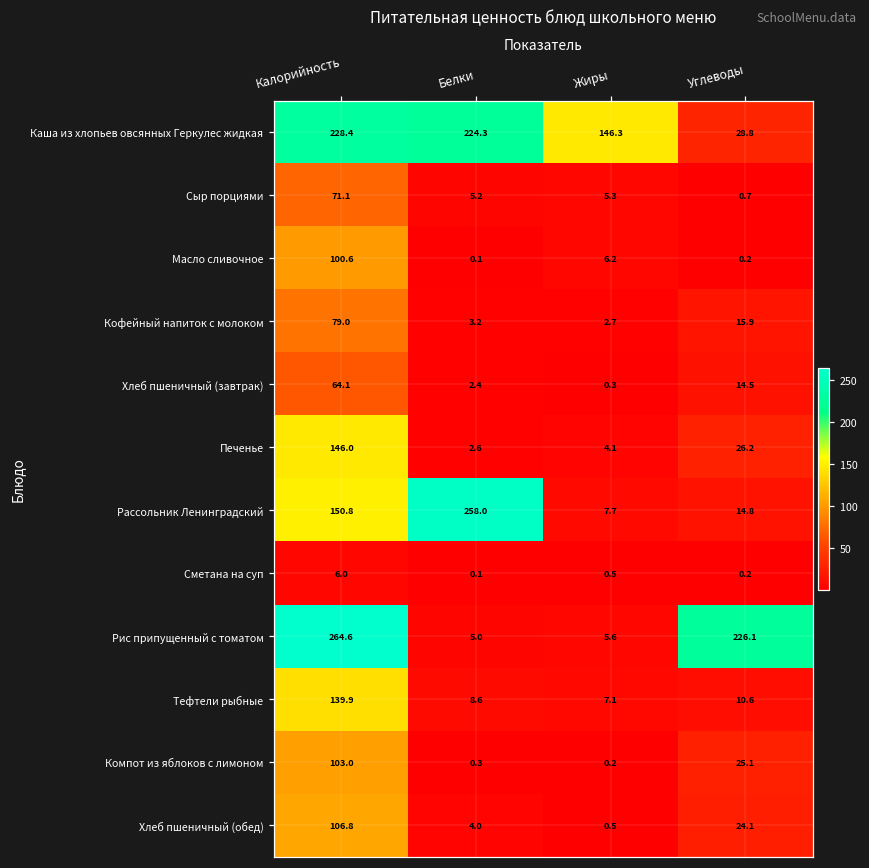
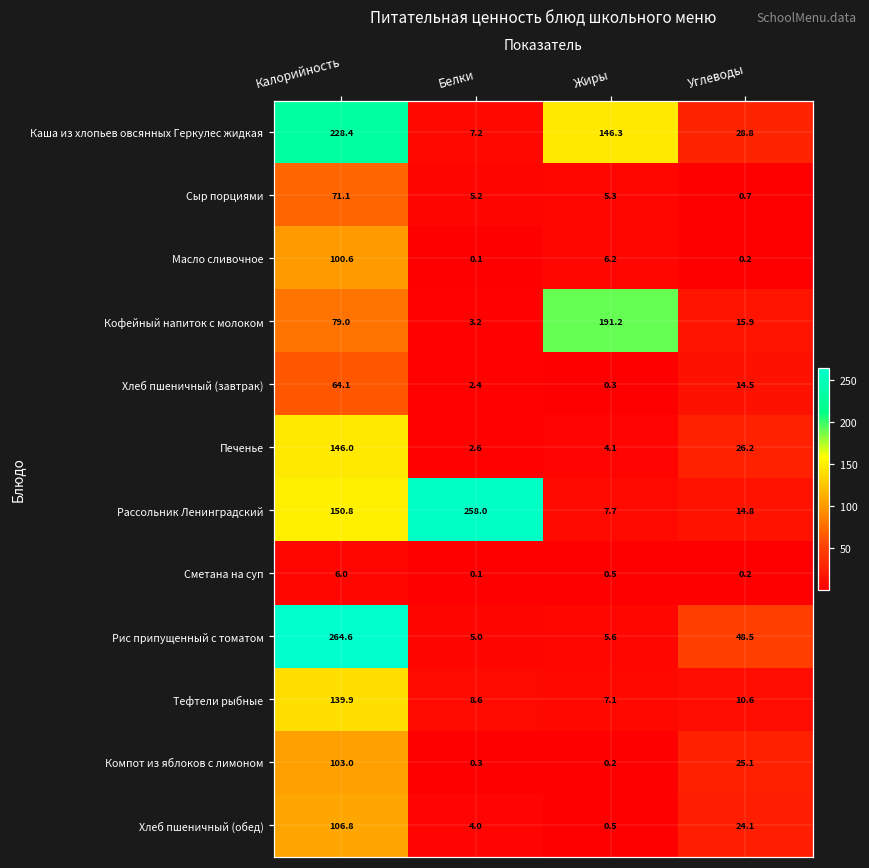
Каша из хлопьев овсянных Геркулес жидкая, Белки: 224.3 -> 7.2
Кофейный напиток с молоком, Жиры: 2.7 -> 191.2
Рис припущенный с томатом, Углеводы: 226.1 -> 48.5
